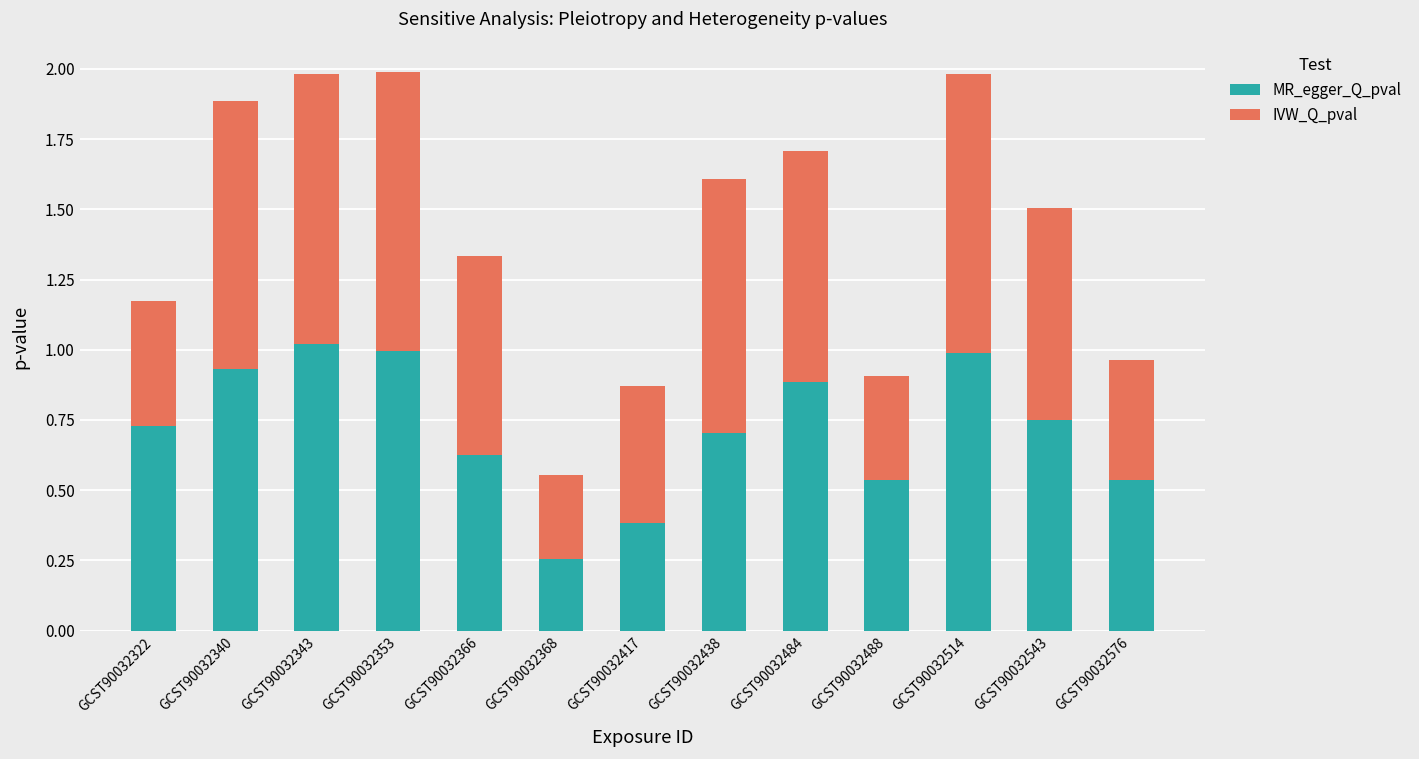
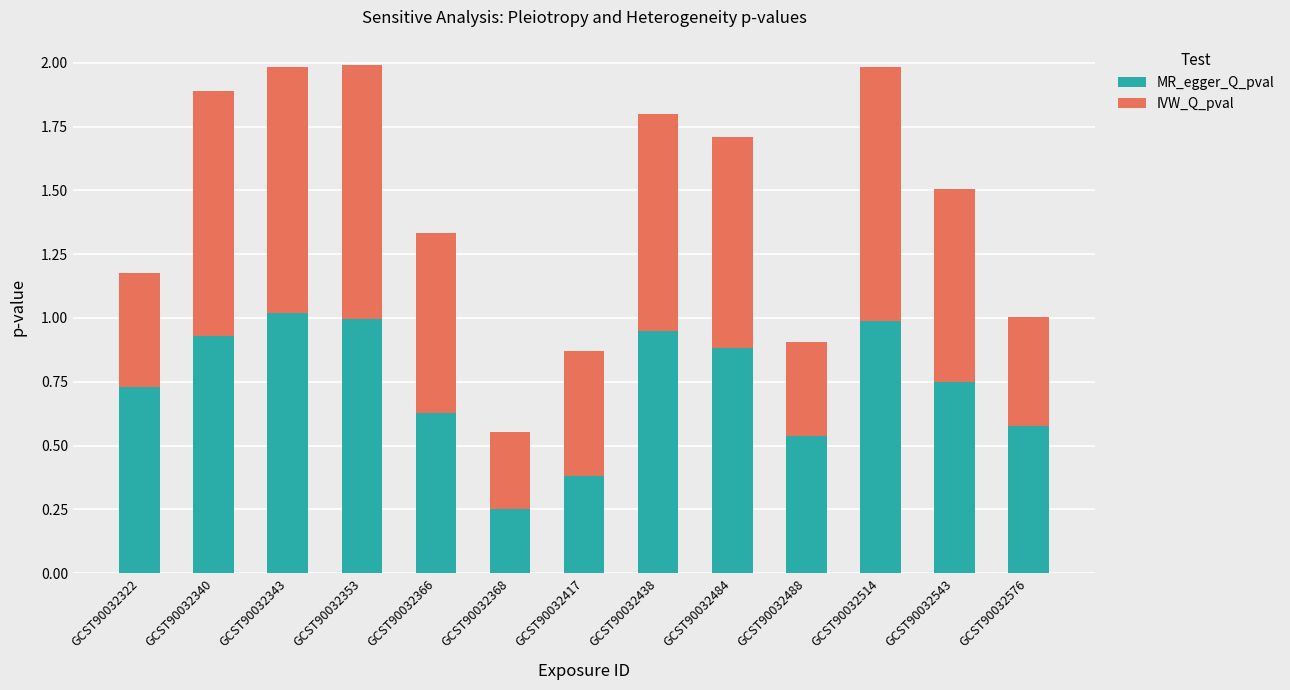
MR_egger_Q_pval, GCST90032438: 0.70 -> 0.95
IVW_Q_pval, GCST90032438: 0.90 -> 0.85
MR_egger_Q_pval, GCST90032576: 0.54 -> 0.58
